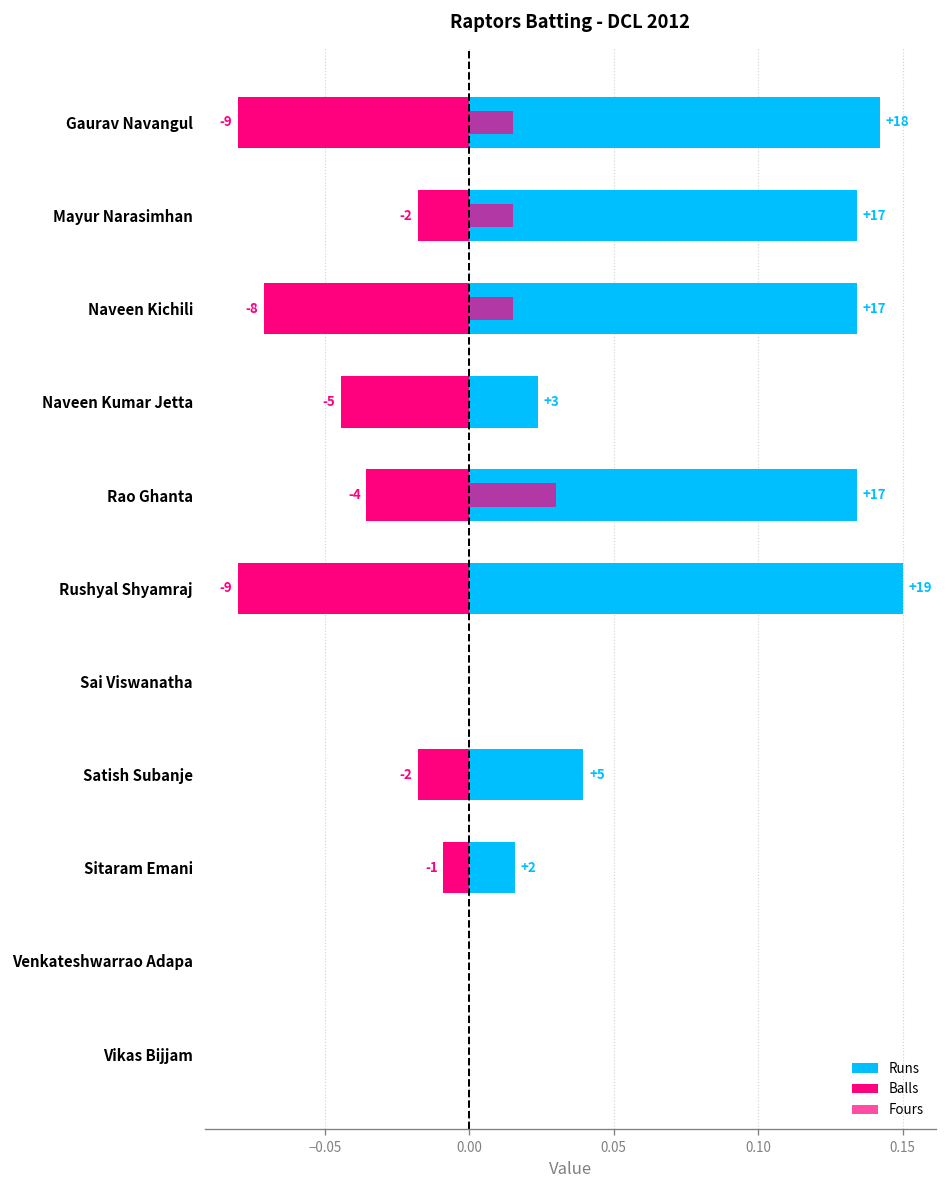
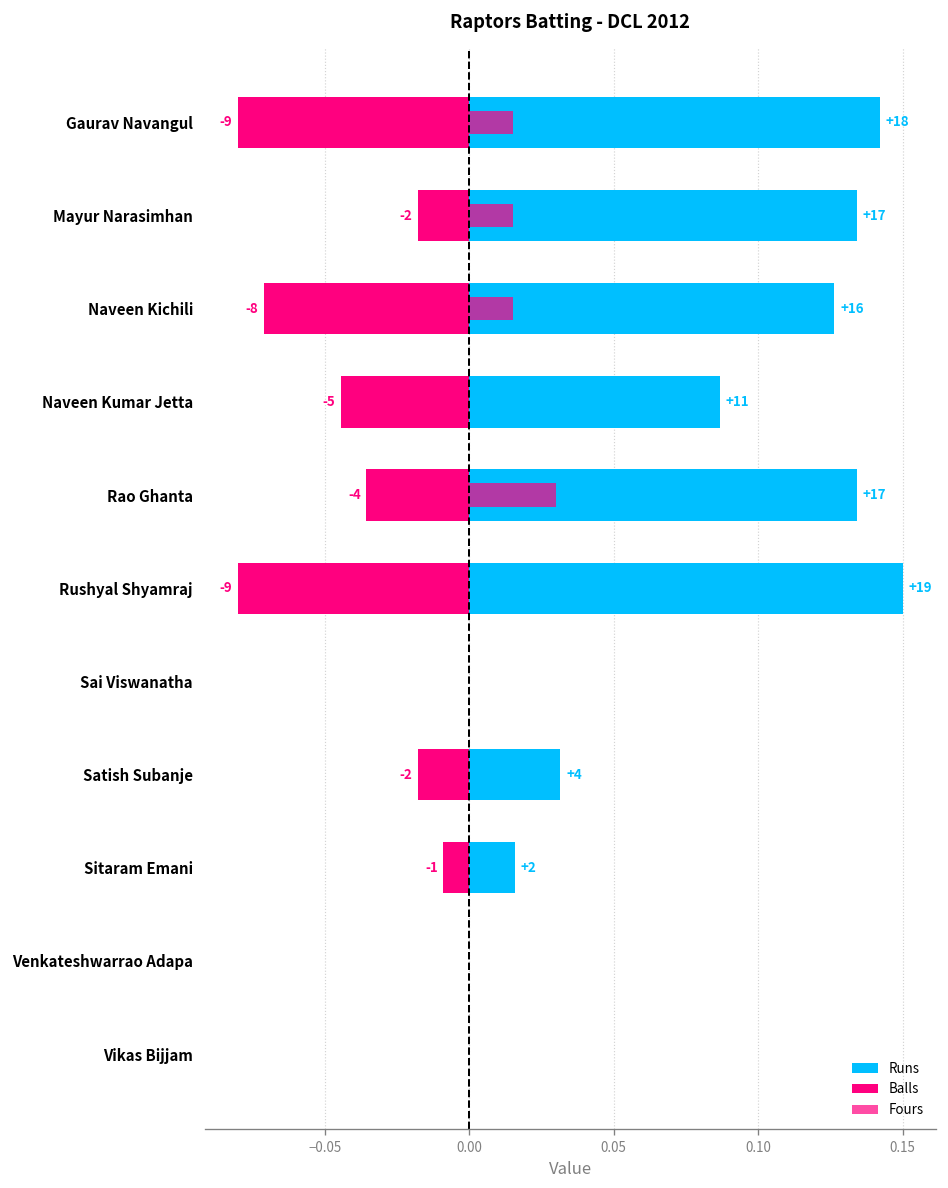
Runs, Naveen Kichili: +17 -> +16
Runs, Naveen Kumar Jetta: +3 -> +11
Runs, Satish Subanje: +5 -> +4
